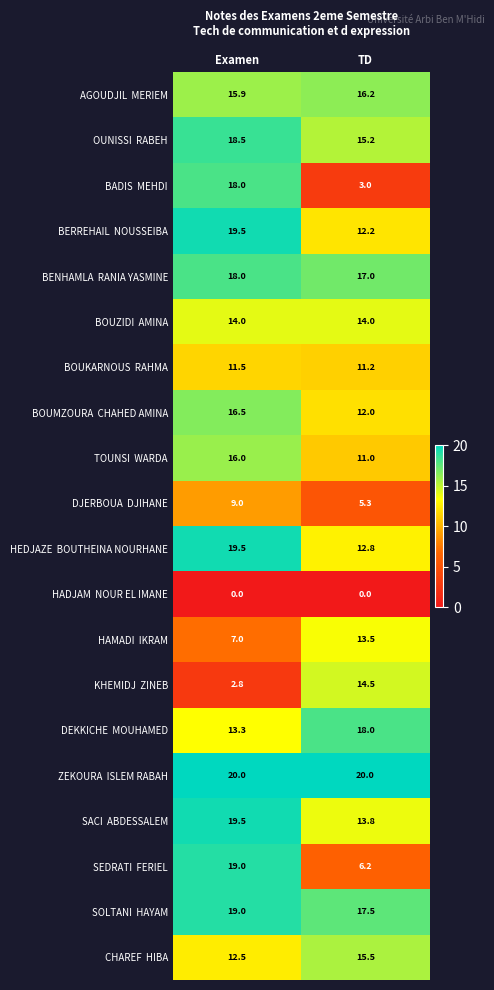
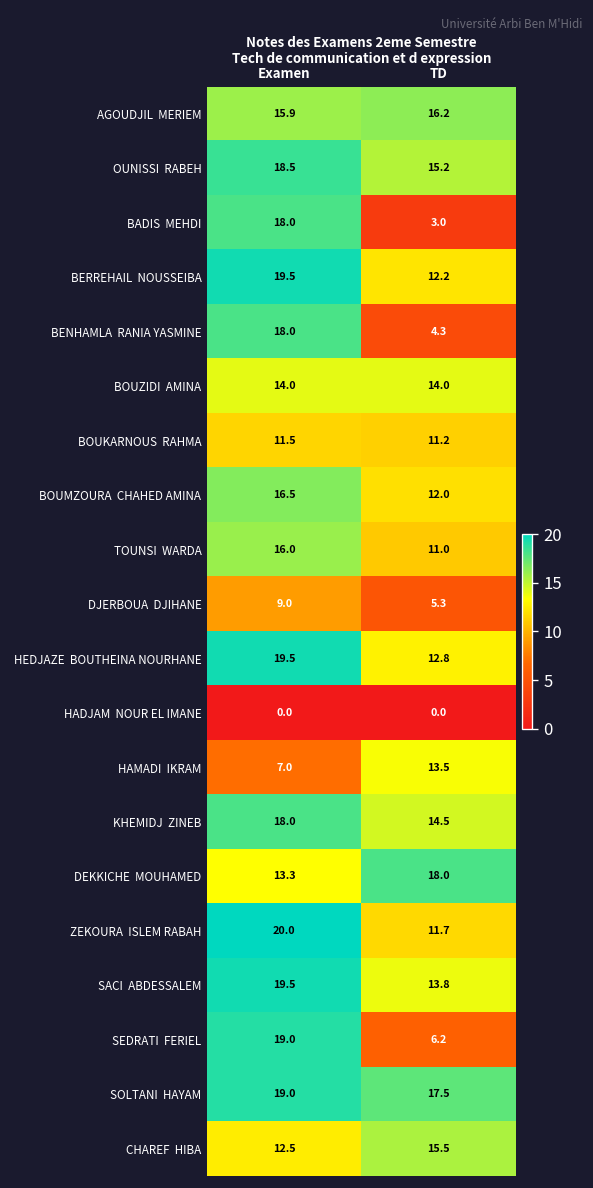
BENHAMLA RANIA YASMINE, TD: 17.0 -> 4.3
KHEMIDJ ZINEB, Examen: 2.8 -> 18.0
ZEKOURA ISLEM RABAH, TD: 20.0 -> 11.7
